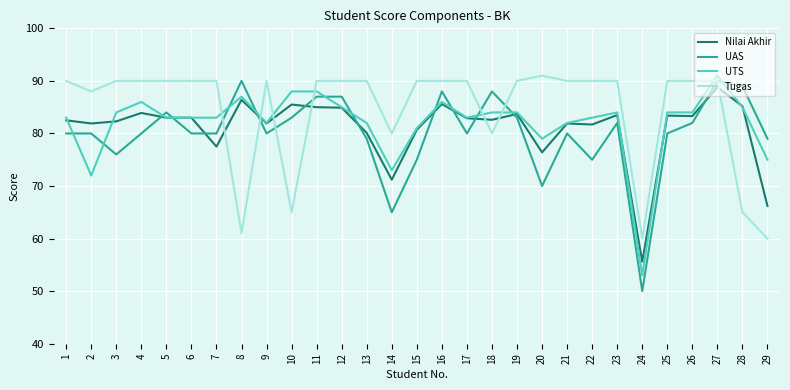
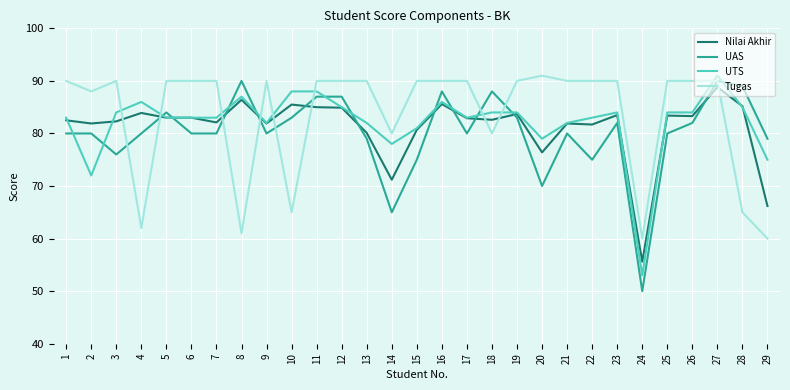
Tugas, 4: 90 -> 62
Nilai Akhir, 7: 78 -> 82
UTS, 14: 73 -> 78
